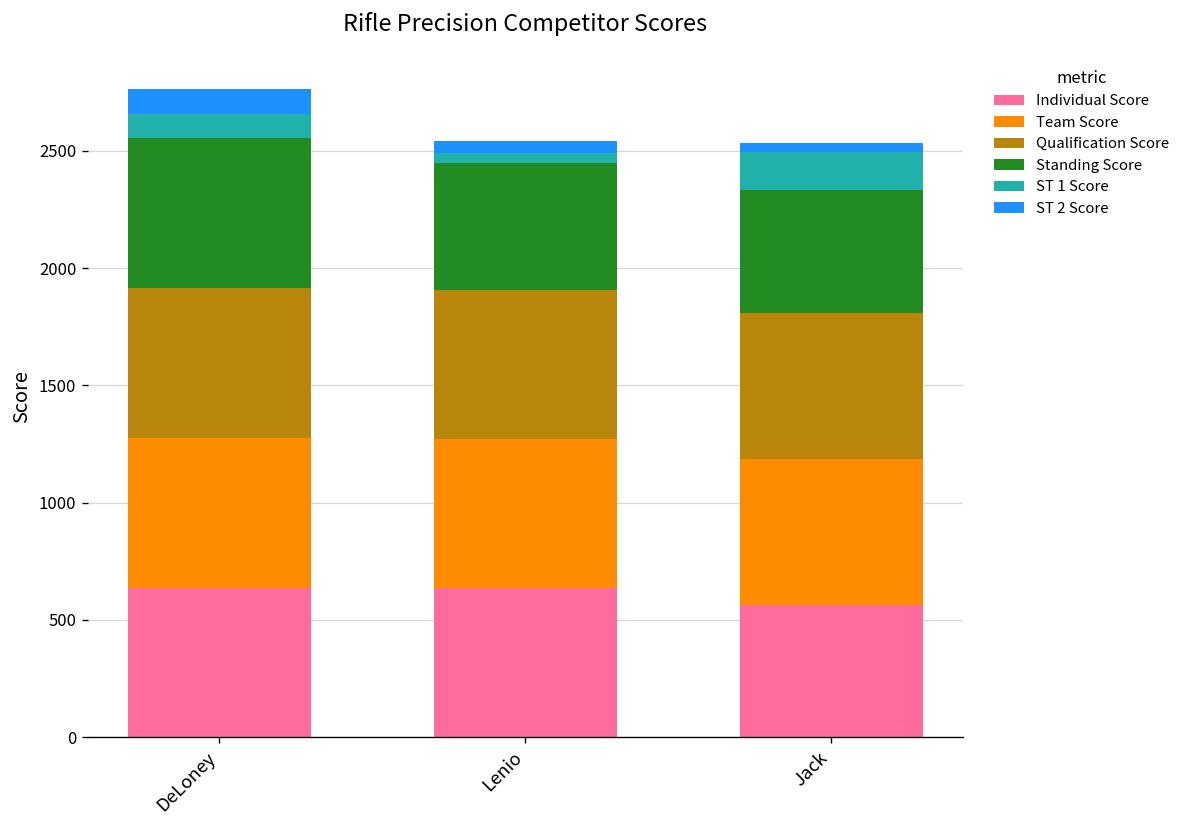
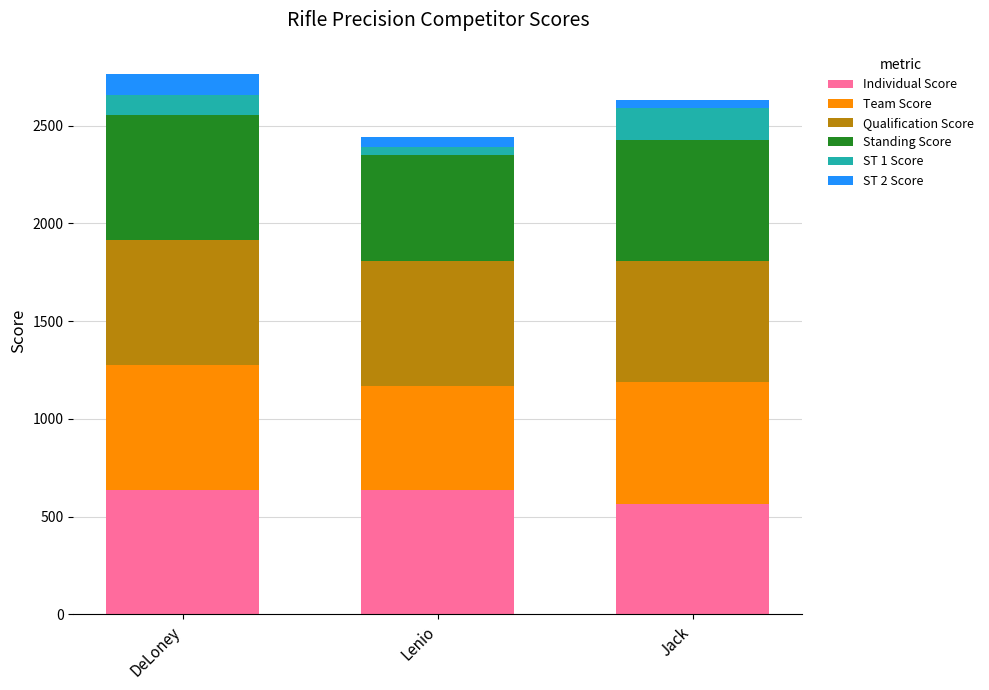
Team Score, Lenio: 640 -> 540
Standing Score, Jack: 520 -> 620
